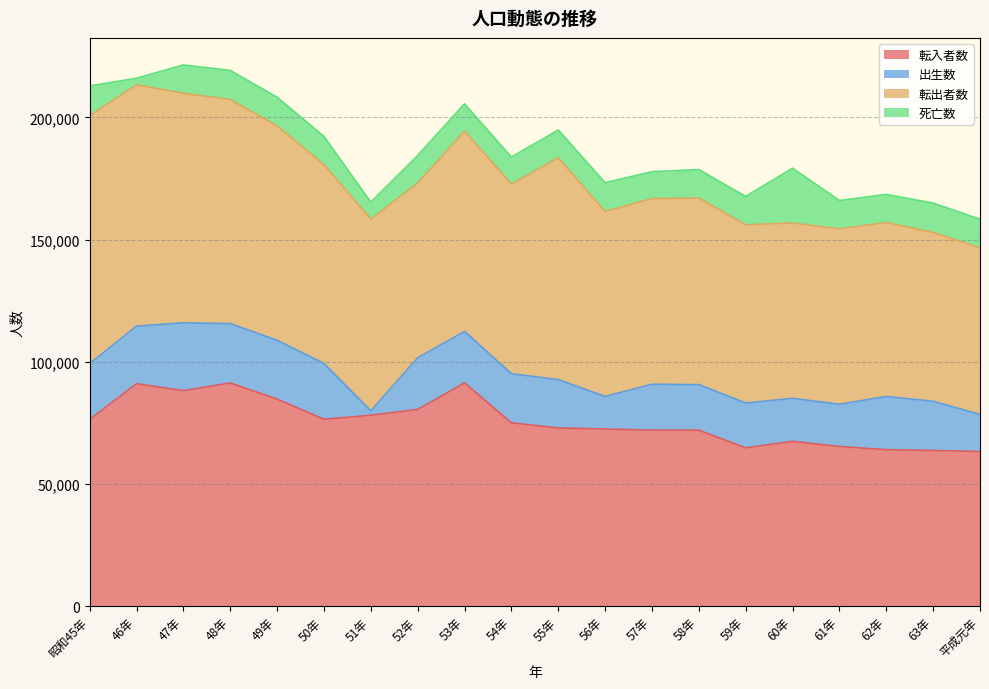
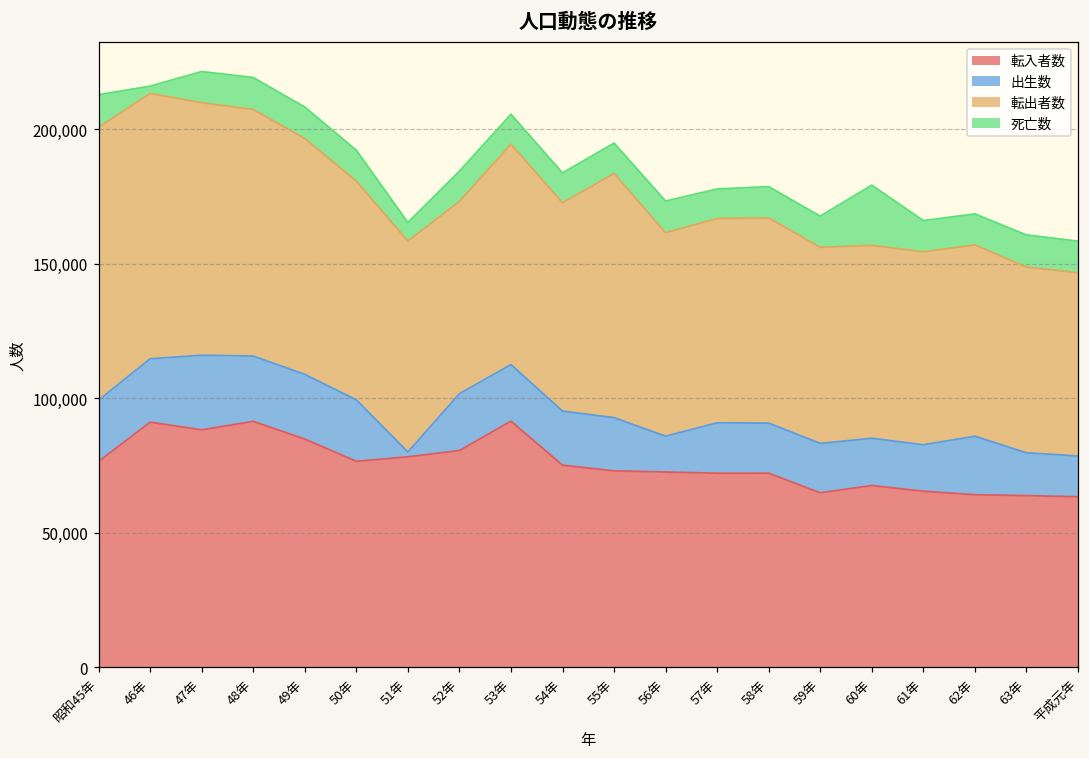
出生数, 63年: 20,000 -> 16,000
